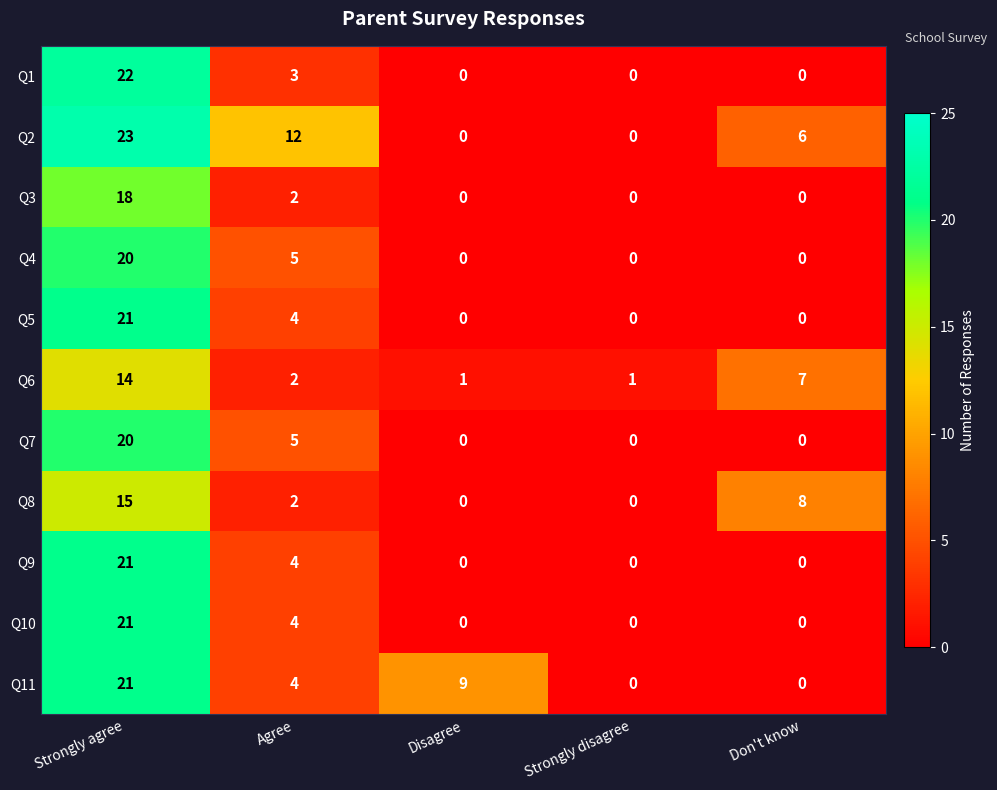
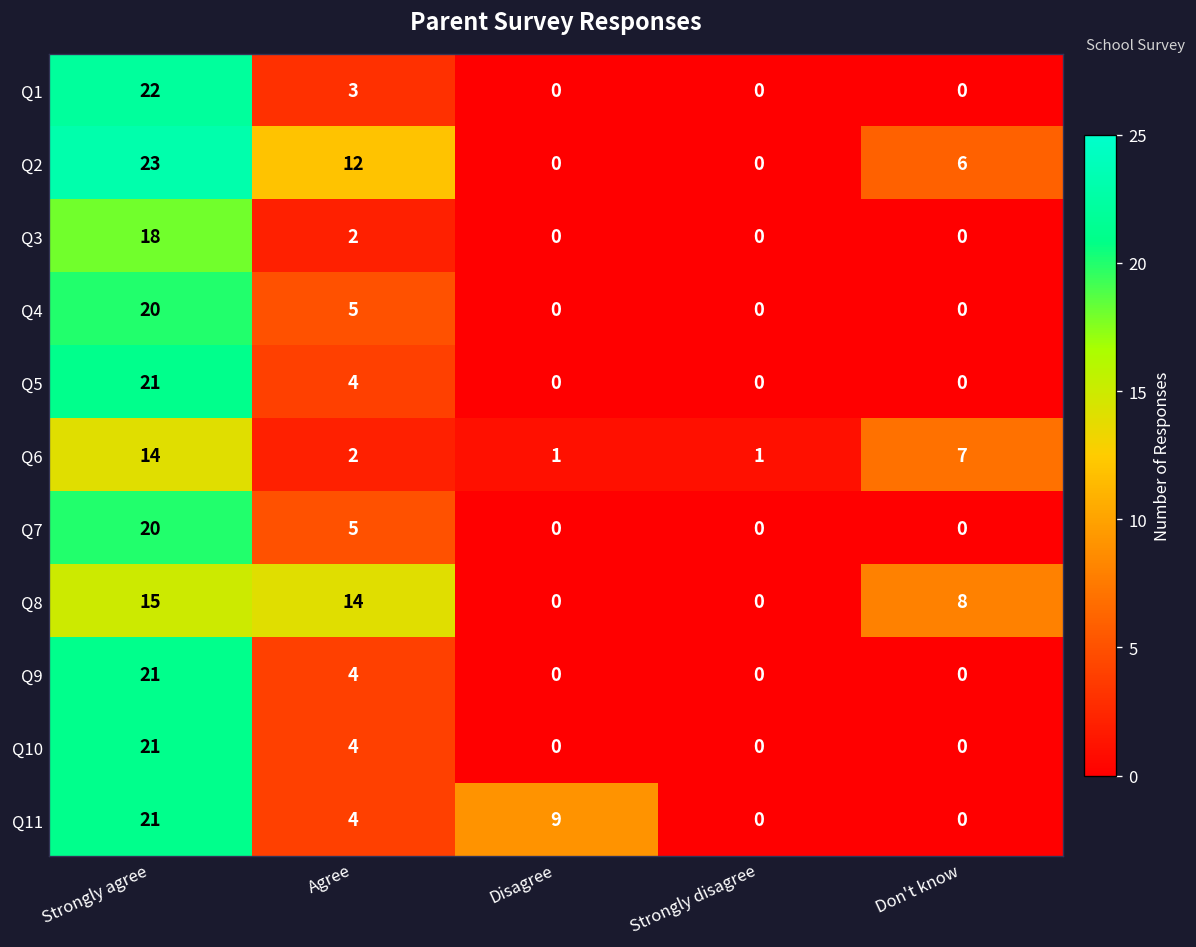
Q8, Agree: 2 -> 14
